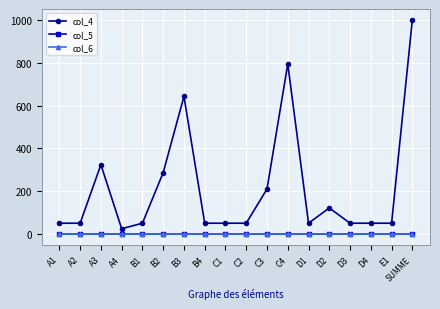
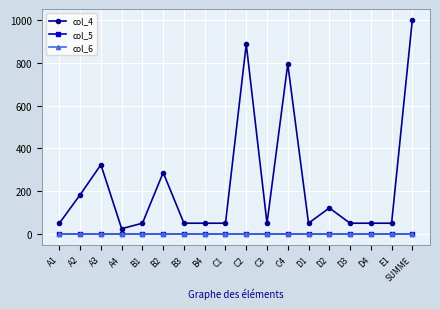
col_4, A2: 50 -> 180
col_4, B3: 640 -> 50
col_4, C2: 50 -> 890
col_4, C3: 210 -> 50
